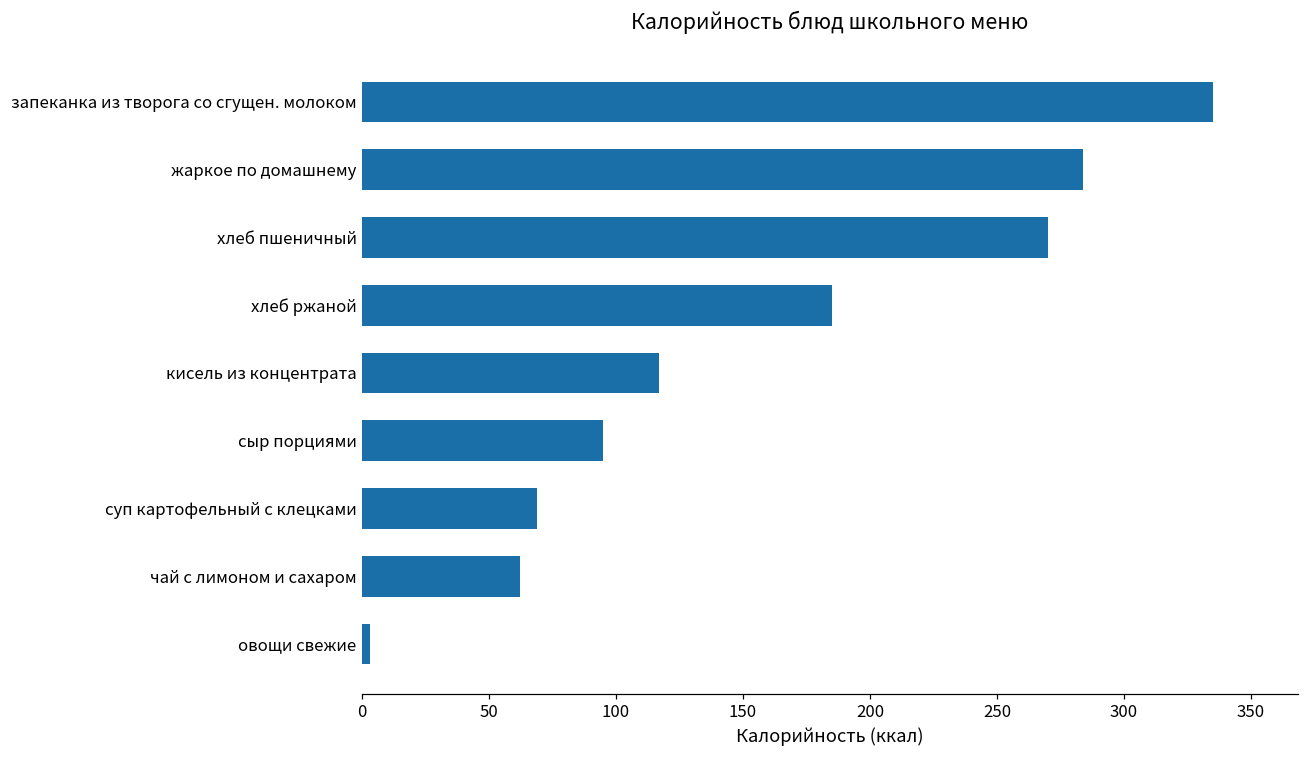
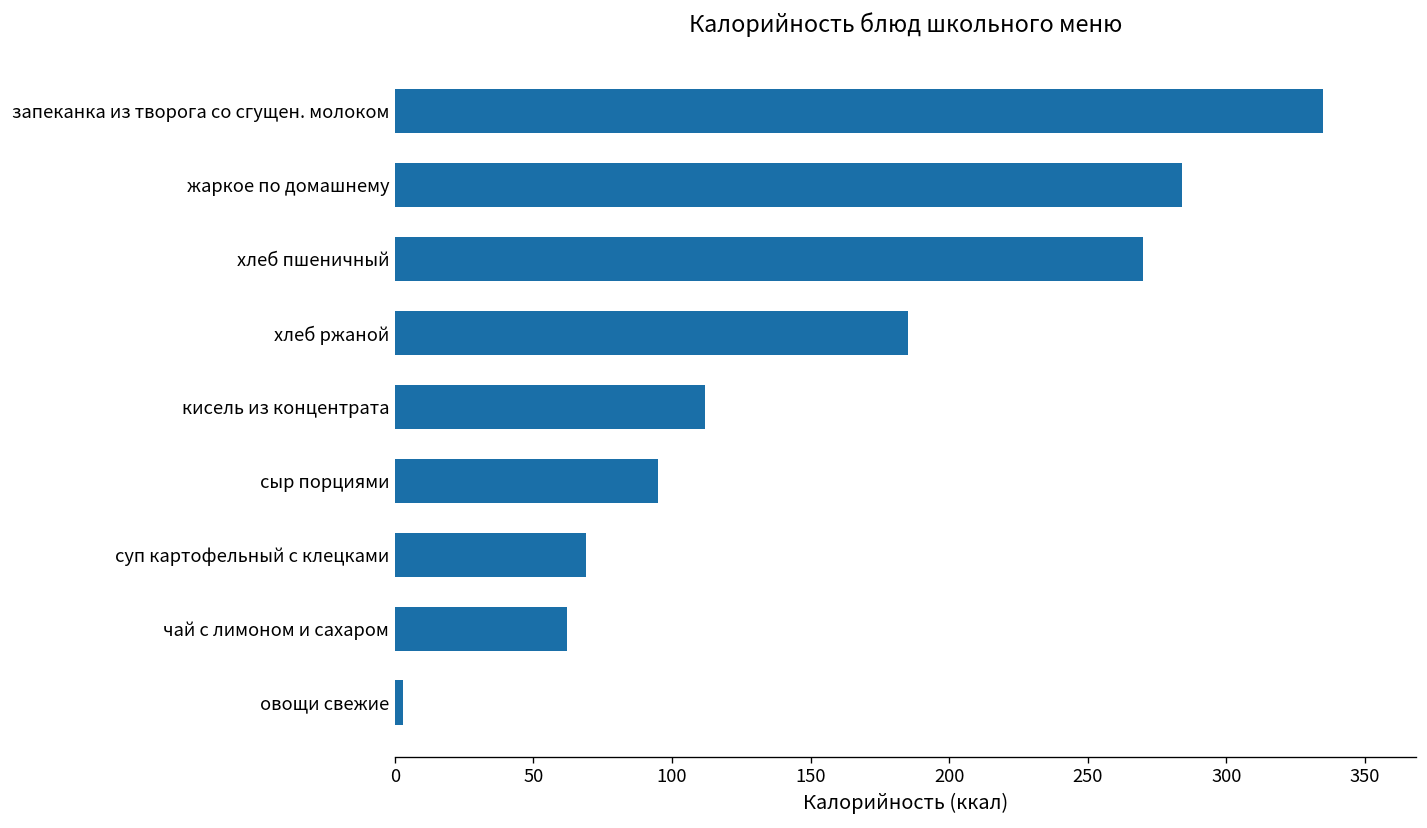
кисель из концентрата: 117 -> 112
